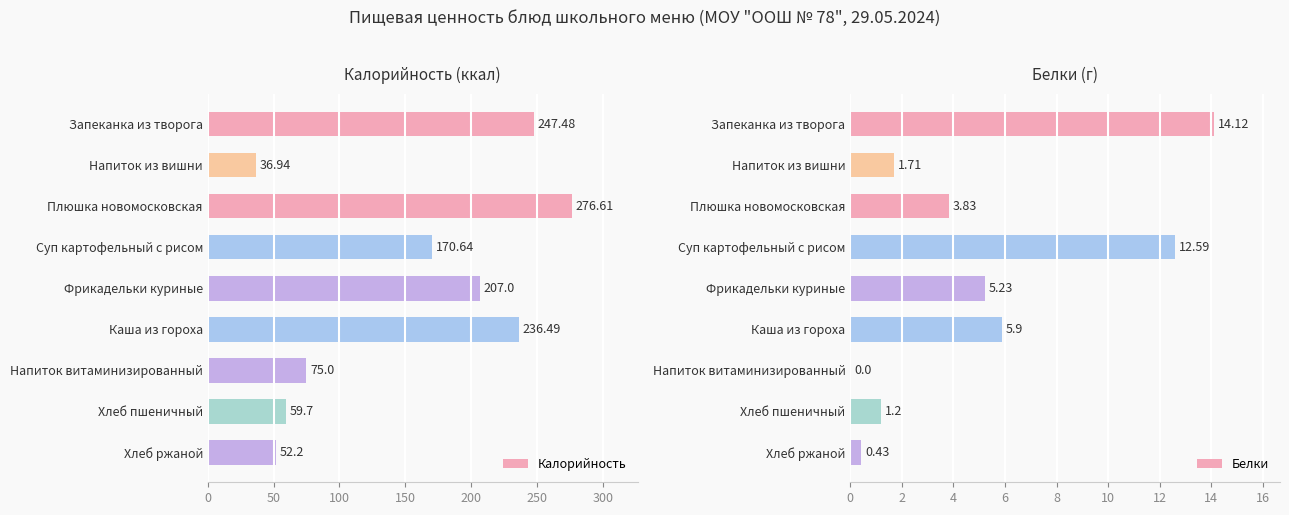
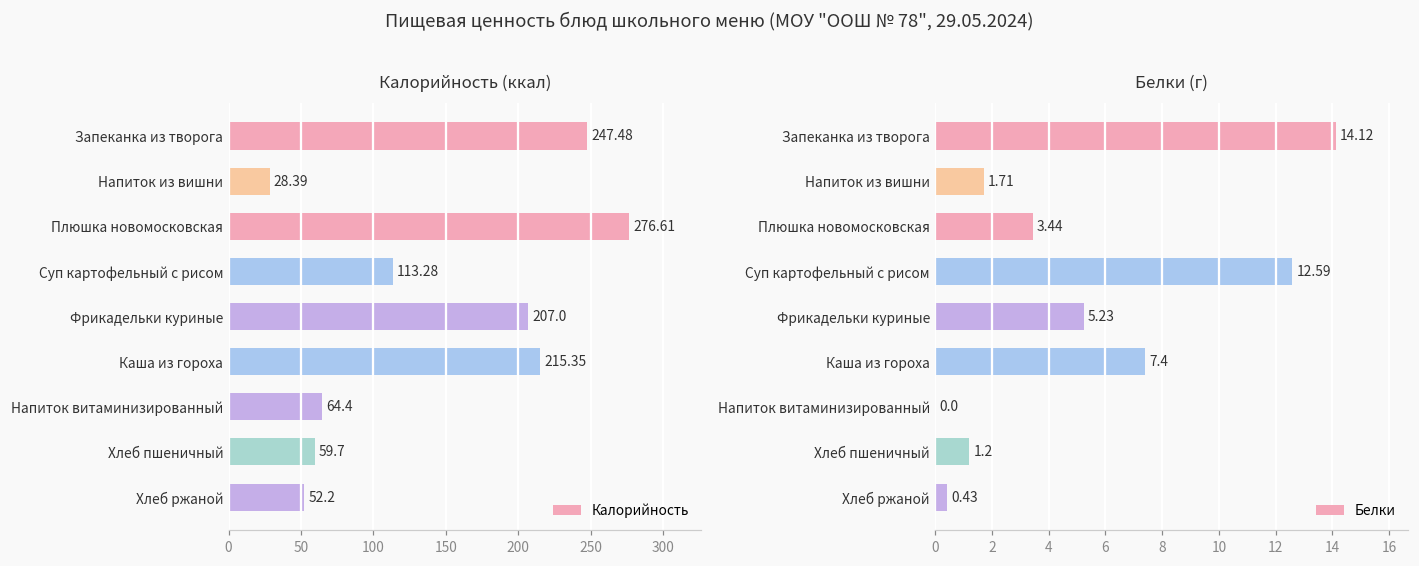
Калорийность (ккал), Напиток из вишни: 36.94 -> 28.39
Калорийность (ккал), Суп картофельный с рисом: 170.64 -> 113.28
Калорийность (ккал), Каша из гороха: 236.49 -> 215.35
Калорийность (ккал), Напиток витаминизированный: 75.0 -> 64.4
Белки (г), Плюшка новомосковская: 3.83 -> 3.44
Белки (г), Каша из гороха: 5.9 -> 7.4
